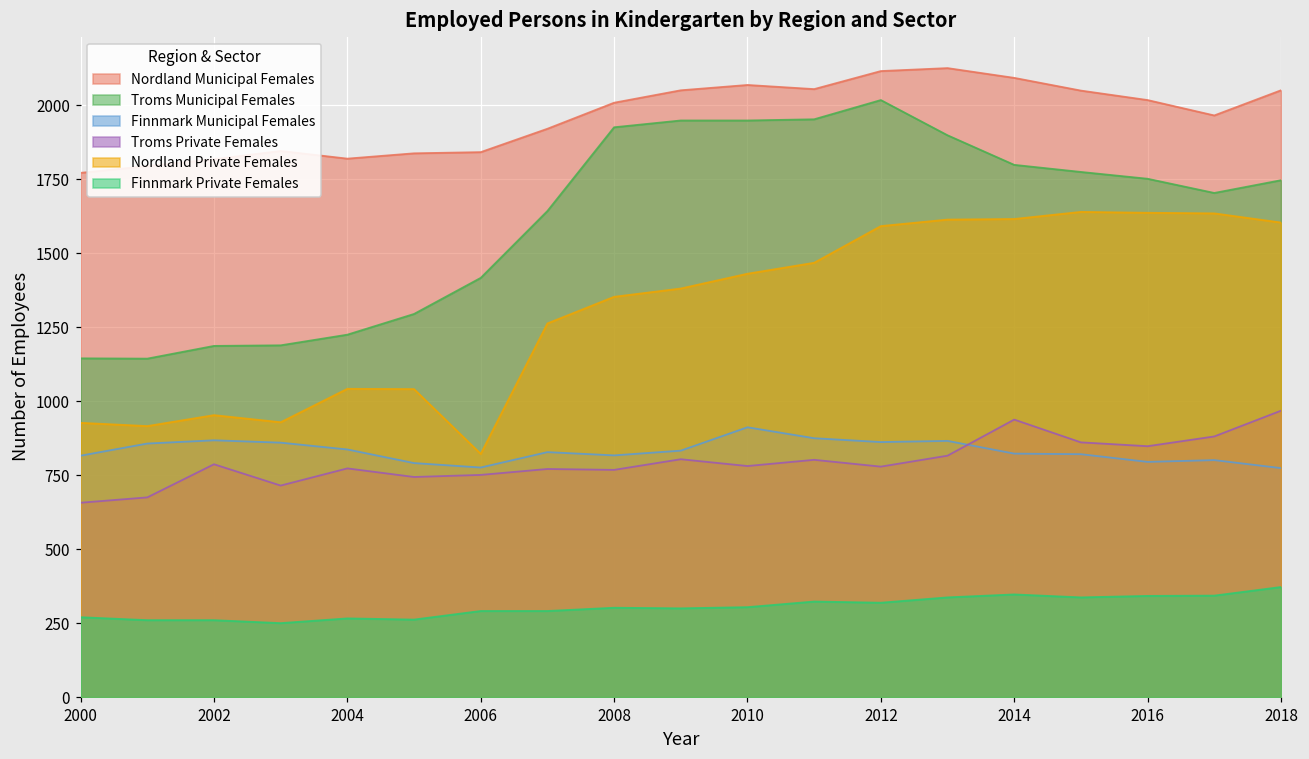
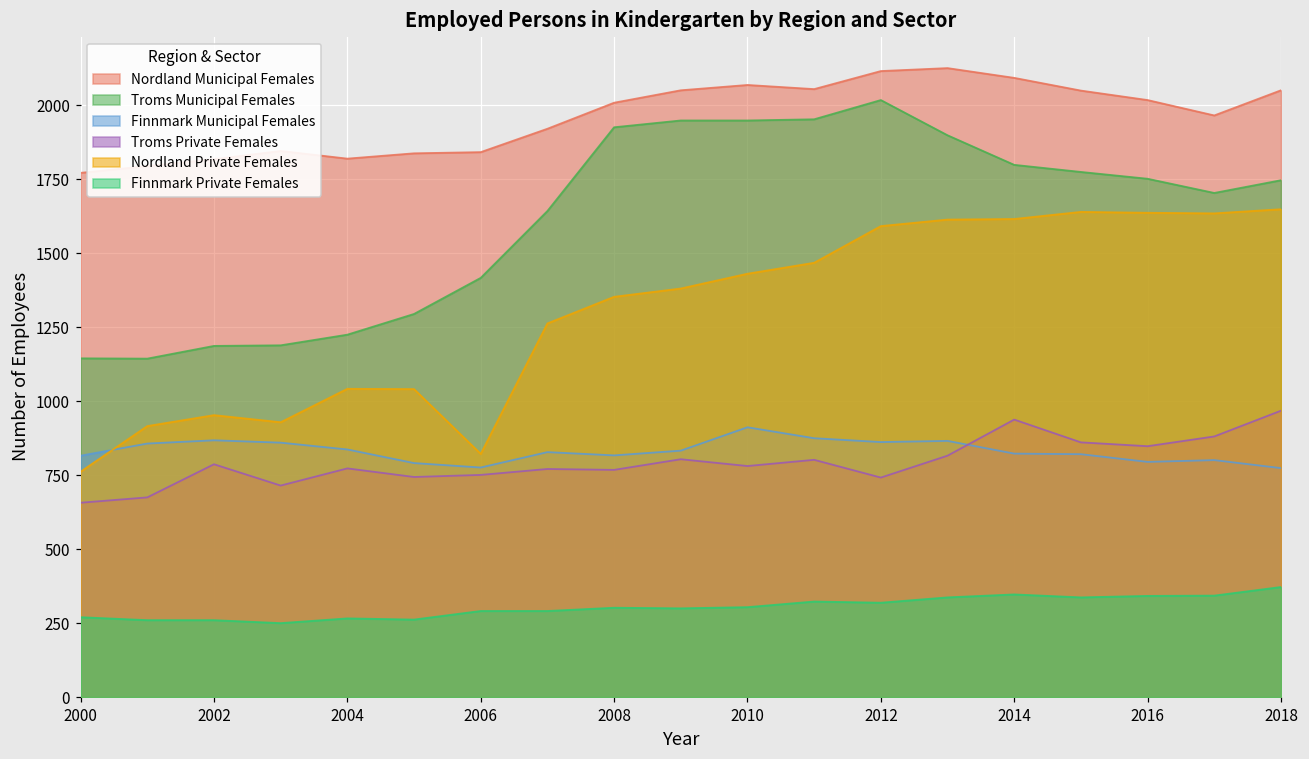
Nordland Private Females, 2000: 930 -> 760
Troms Private Females, 2012: 780 -> 740
Nordland Private Females, 2018: 1600 -> 1650
